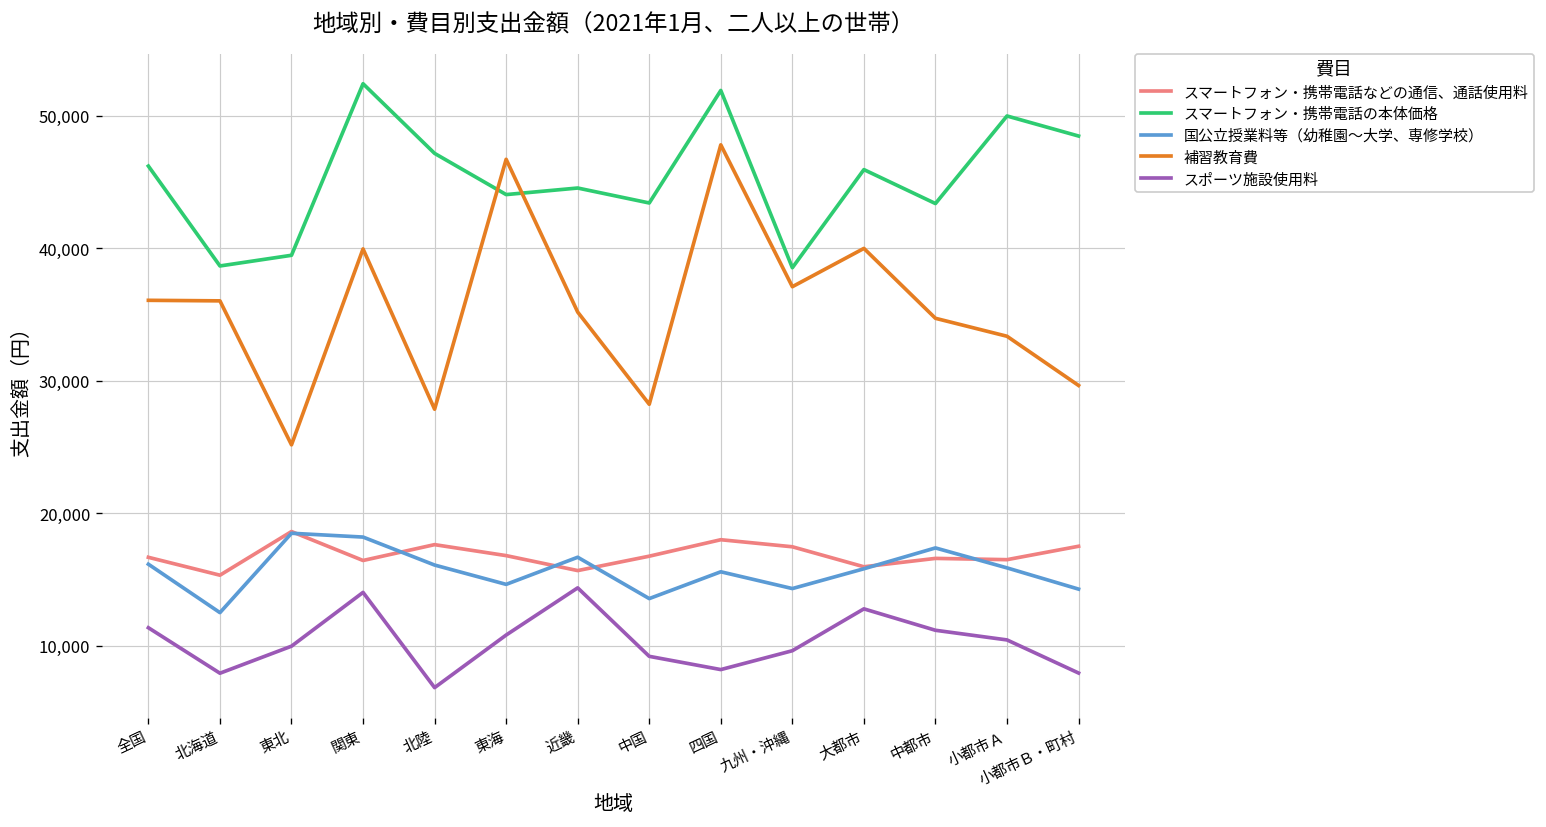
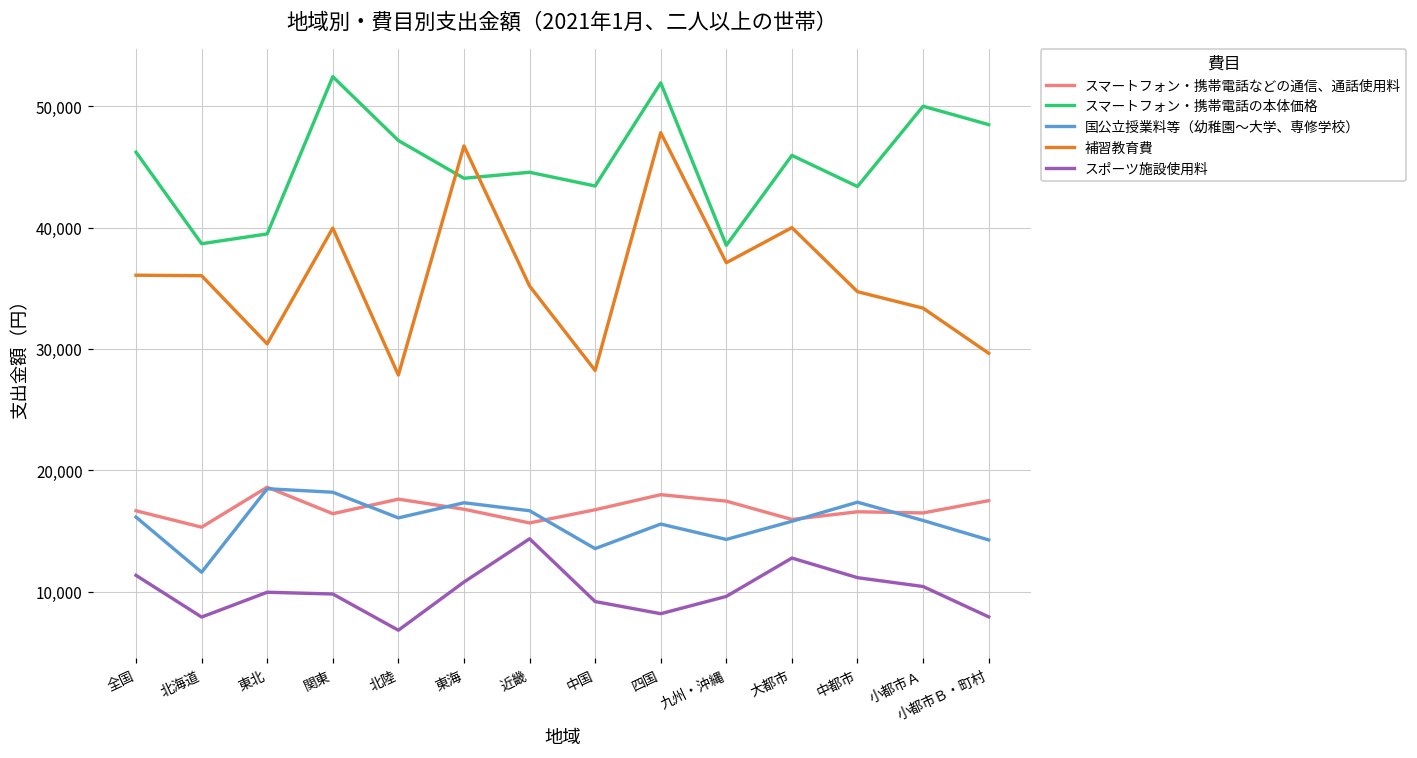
国公立授業料等（幼稚園～大学、専修学校）, 北海道: 12,500 -> 11,600
補習教育費, 東北: 25,200 -> 30,400
スポーツ施設使用料, 関東: 14,000 -> 9,800
国公立授業料等（幼稚園～大学、専修学校）, 東海: 14,600 -> 17,300
